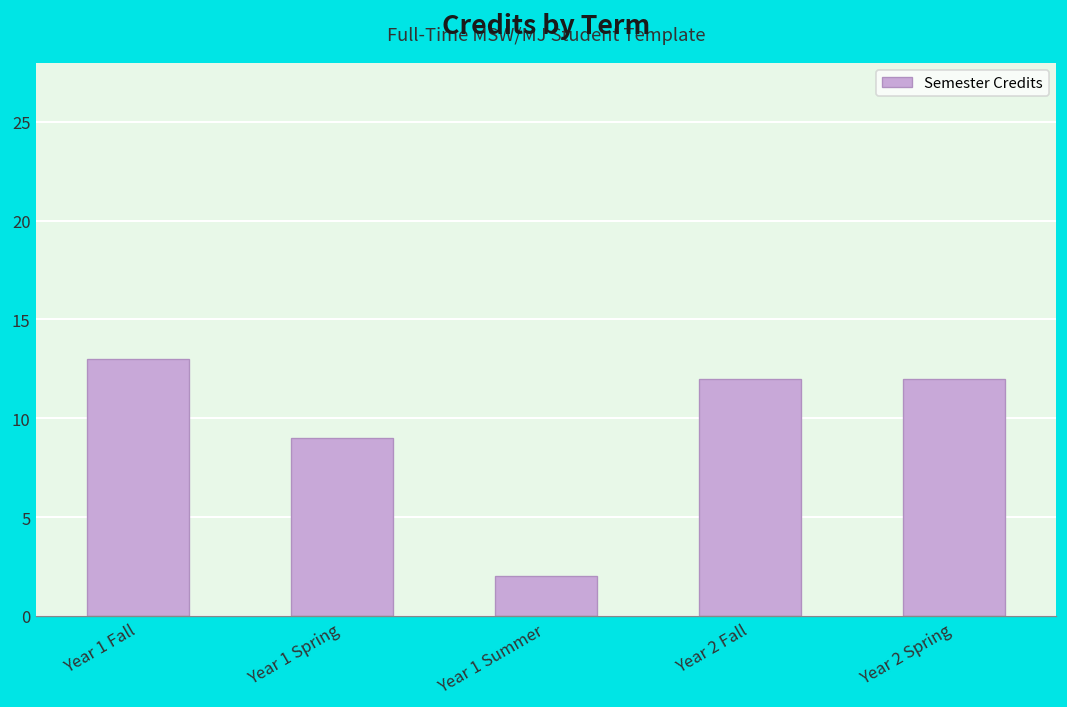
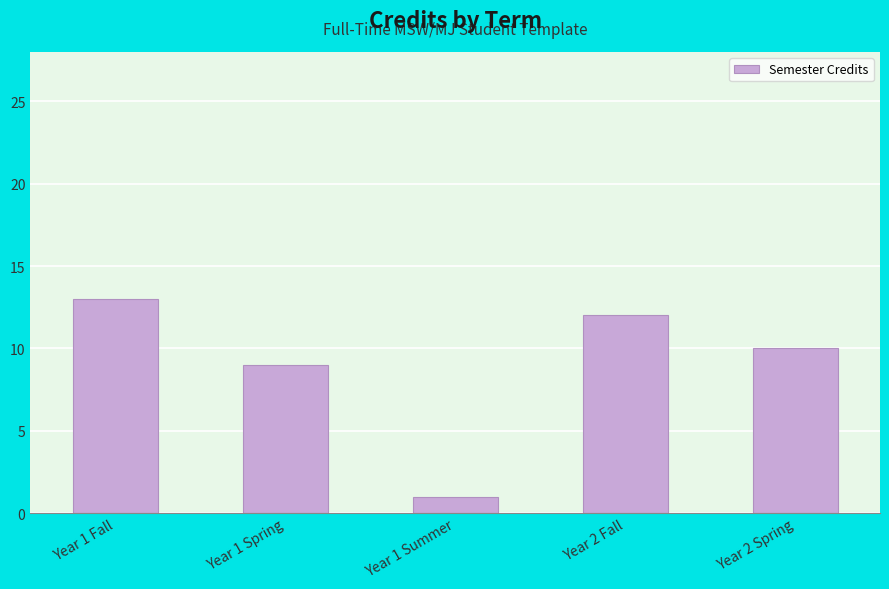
Year 1 Summer: 2 -> 1
Year 2 Spring: 12 -> 10
